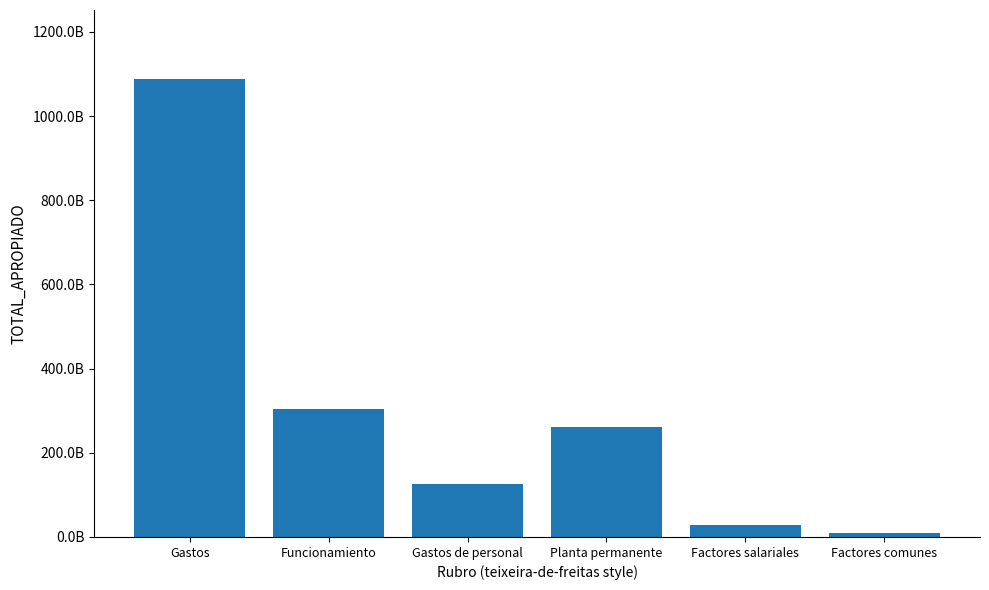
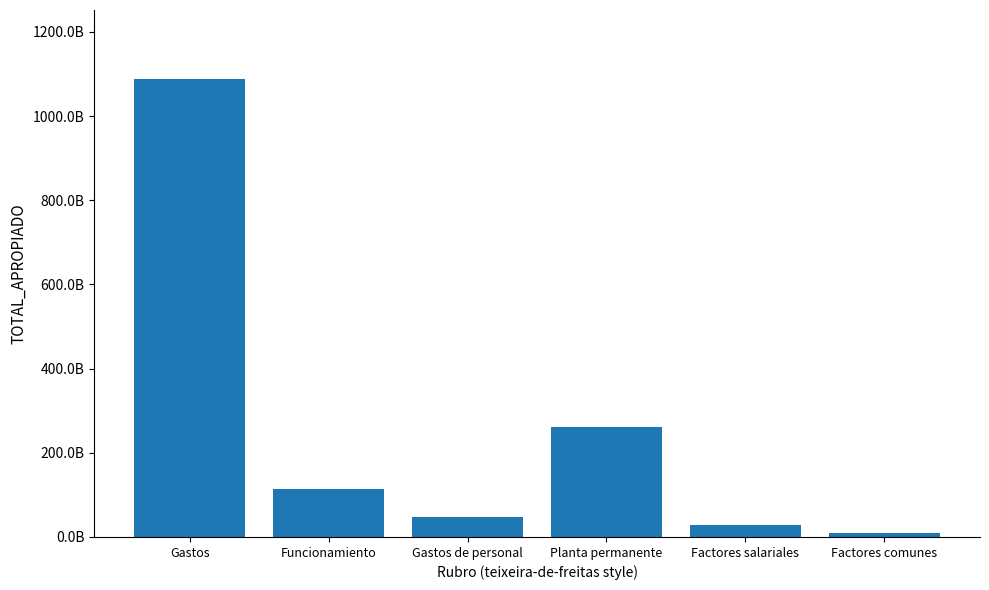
Funcionamiento: 300000000000 -> 110000000000
Gastos de personal: 130000000000 -> 50000000000
